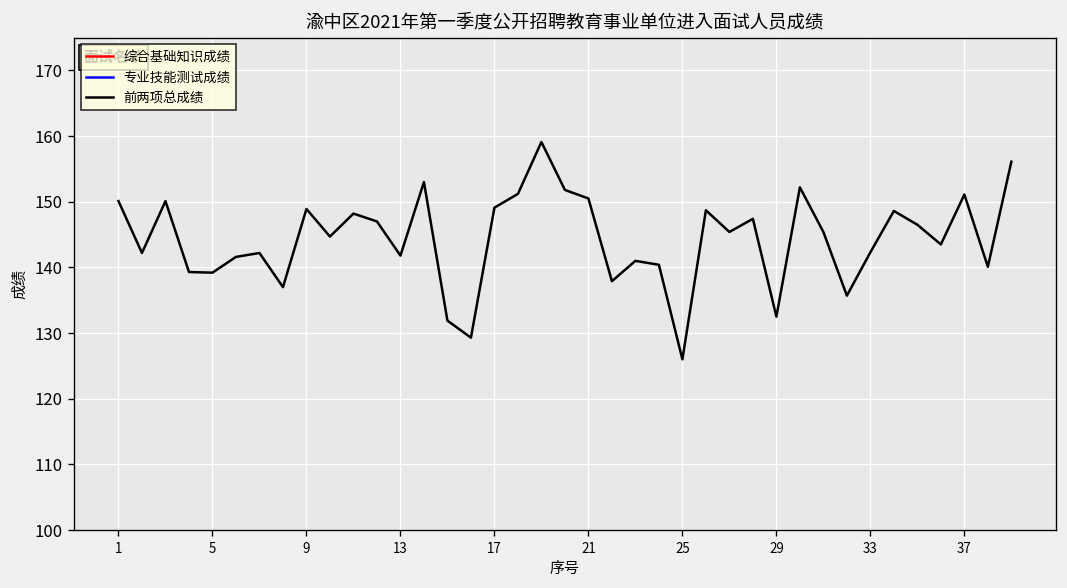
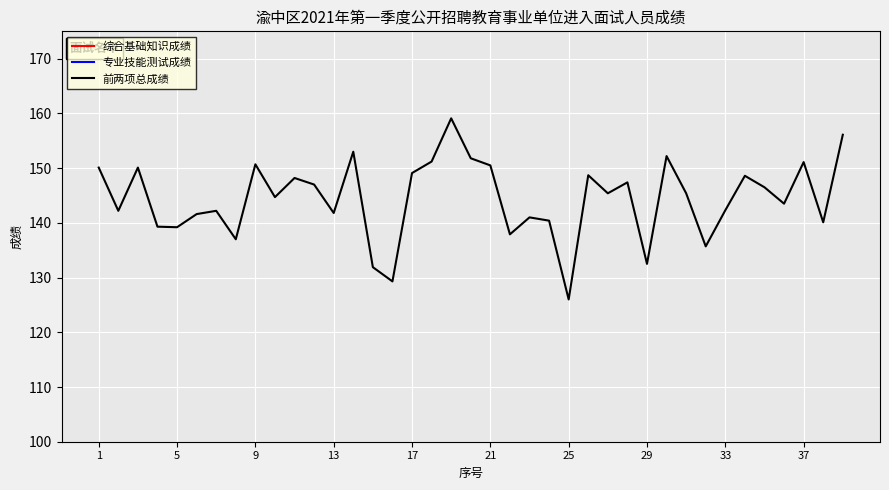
前两项总成绩, 9: 149 -> 151
